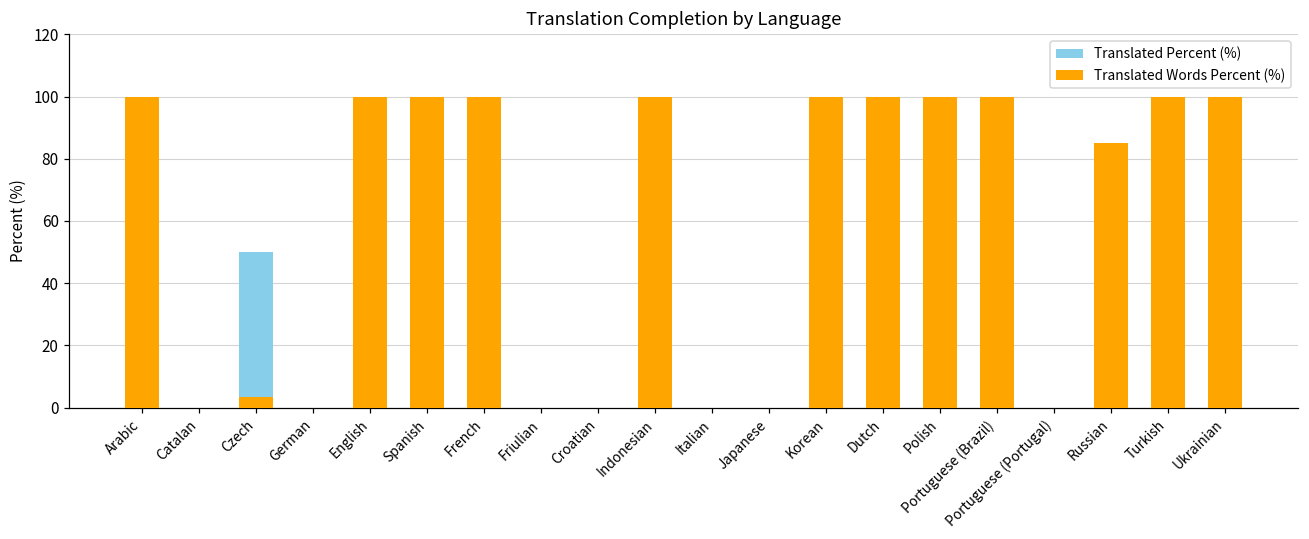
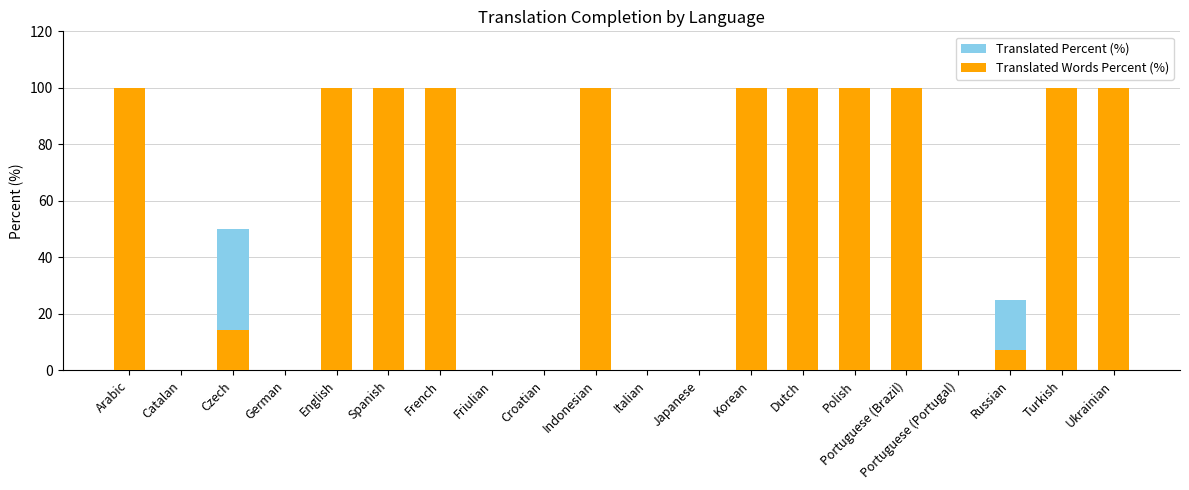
Translated Words Percent (%), Czech: 3 -> 14
Translated Words Percent (%), Russian: 85 -> 7
